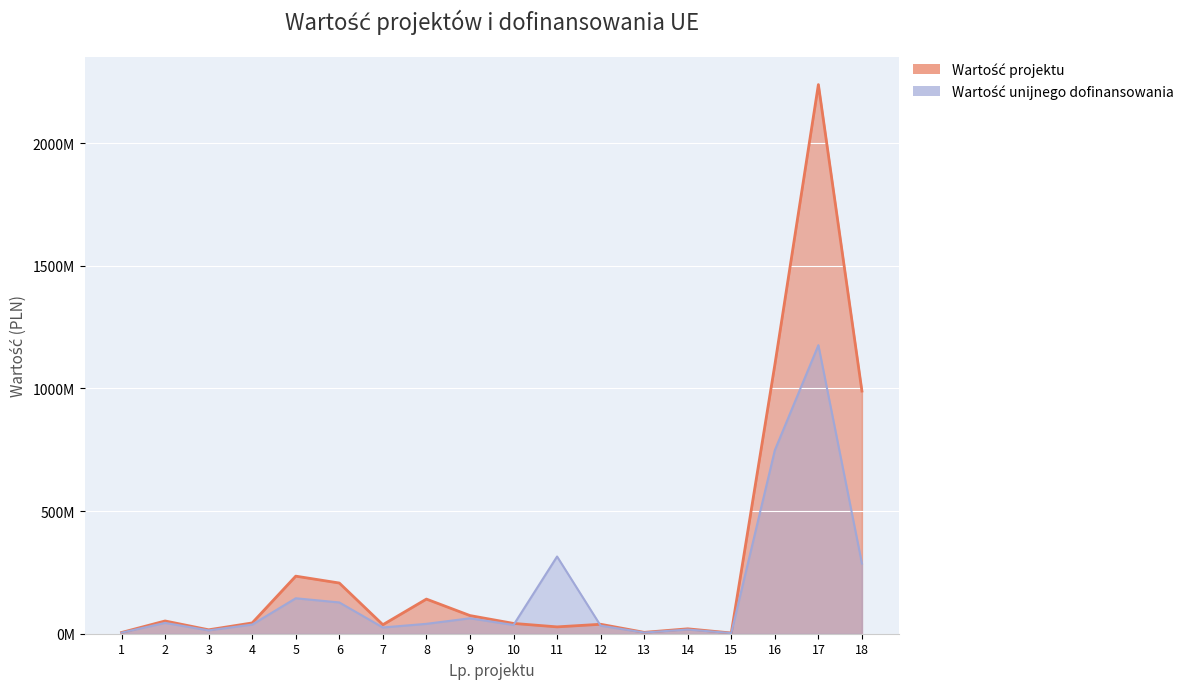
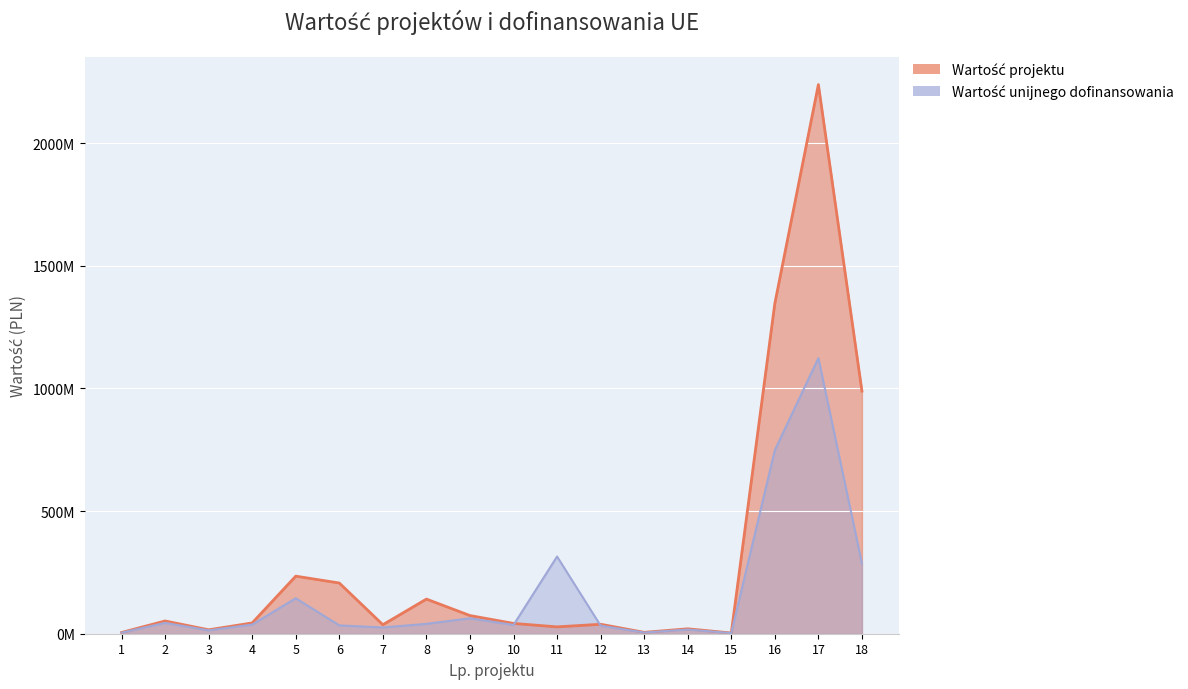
Wartość unijnego dofinansowania, 6: 130000000 -> 30000000
Wartość projektu, 16: 1100000000 -> 1350000000
Wartość unijnego dofinansowania, 17: 1180000000 -> 1120000000
